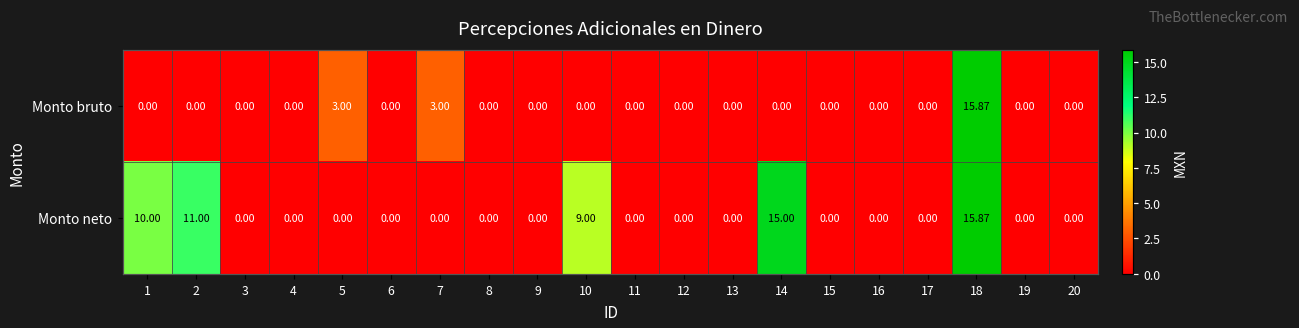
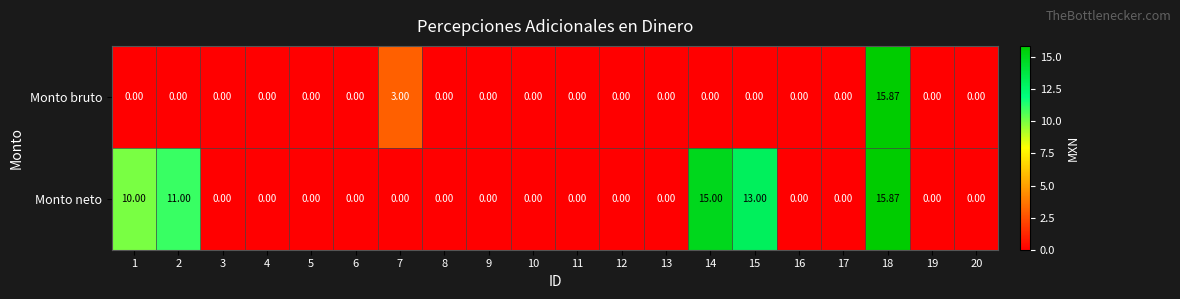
Monto bruto, 5: 3.00 -> 0.00
Monto neto, 10: 9.00 -> 0.00
Monto neto, 15: 0.00 -> 13.00
